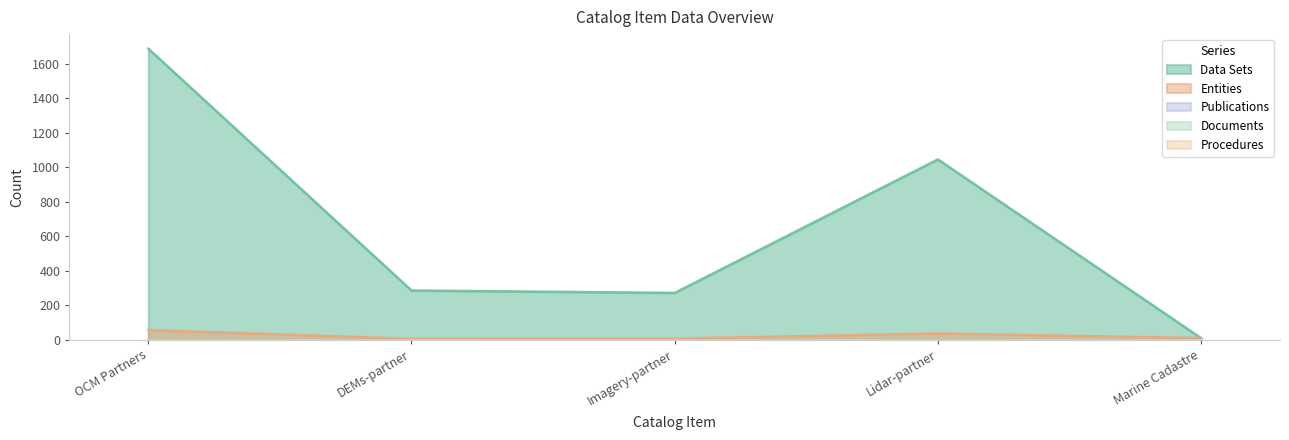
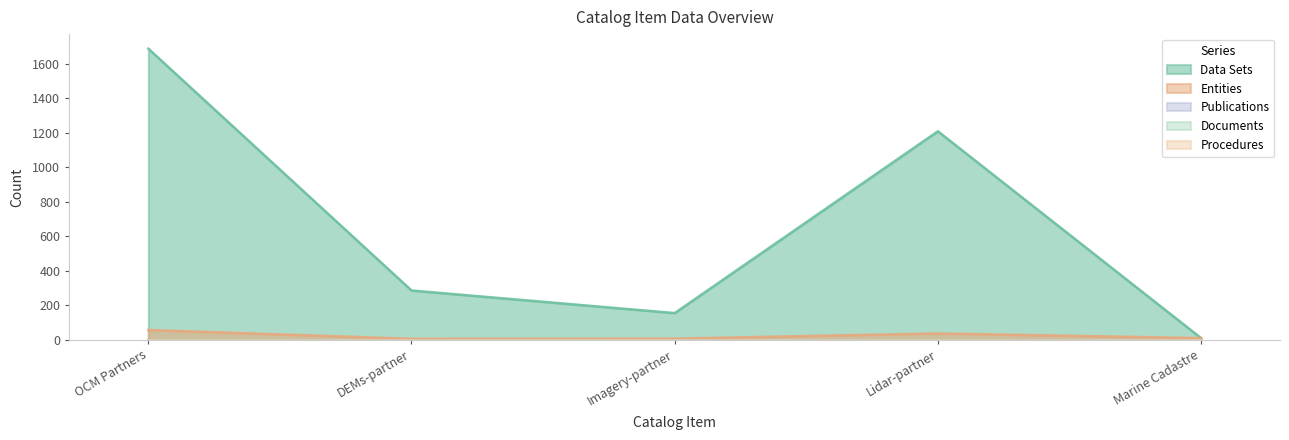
Data Sets, Imagery-partner: 270 -> 150
Data Sets, Lidar-partner: 1050 -> 1210
